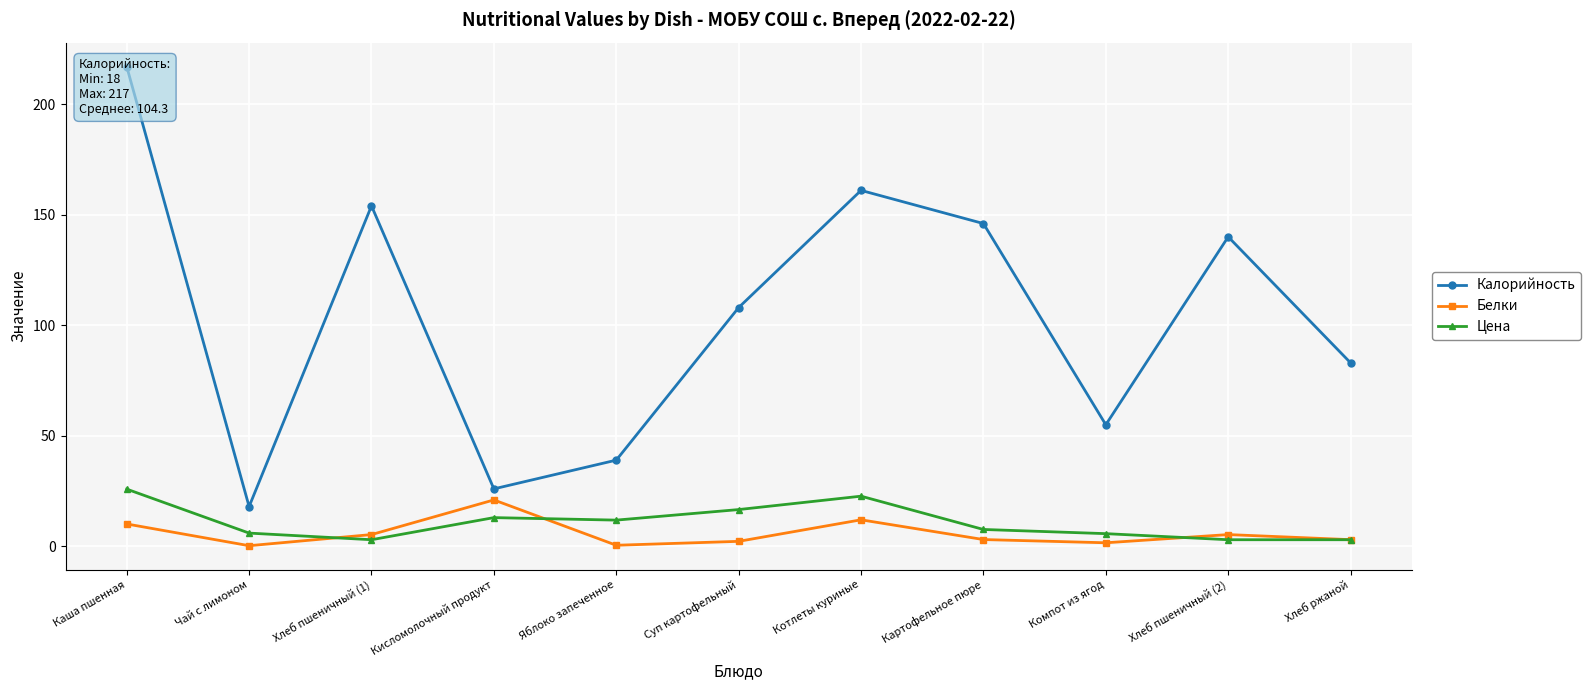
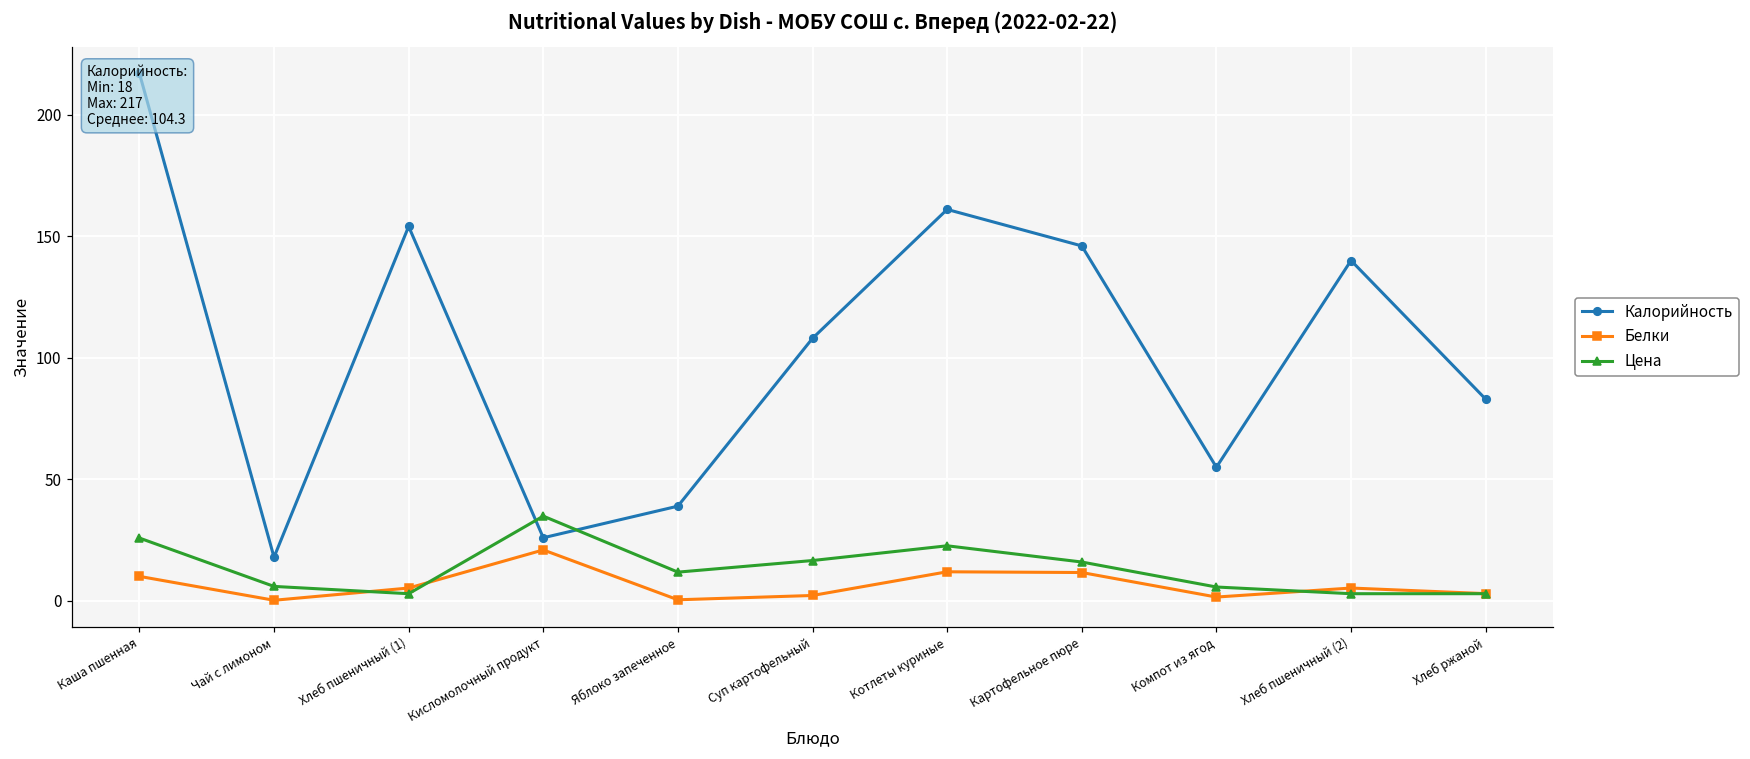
Цена, Кисломолочный продукт: 13 -> 35
Белки, Картофельное пюре: 3 -> 12
Цена, Картофельное пюре: 8 -> 16
